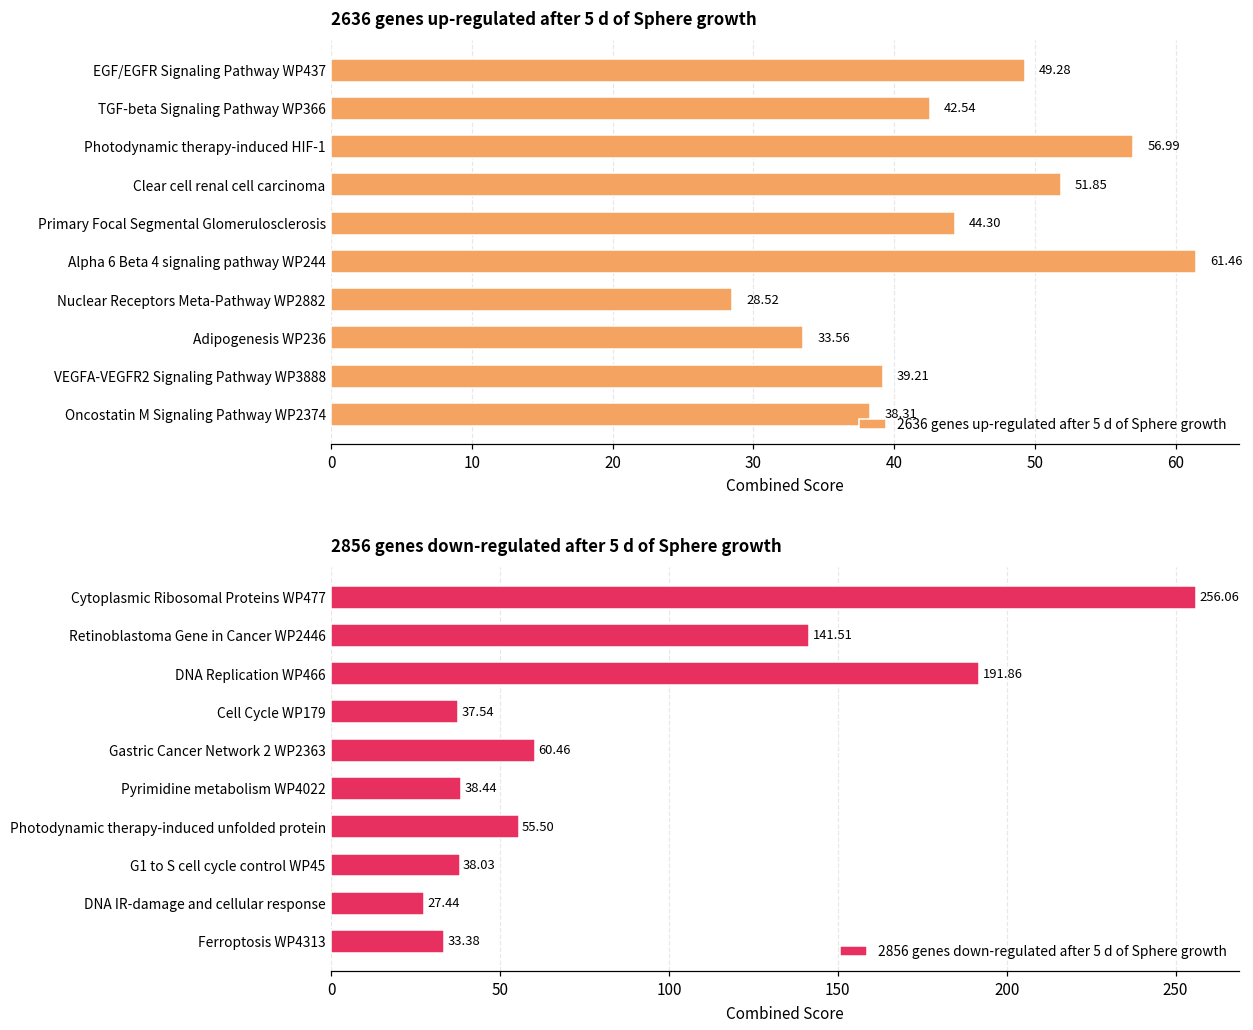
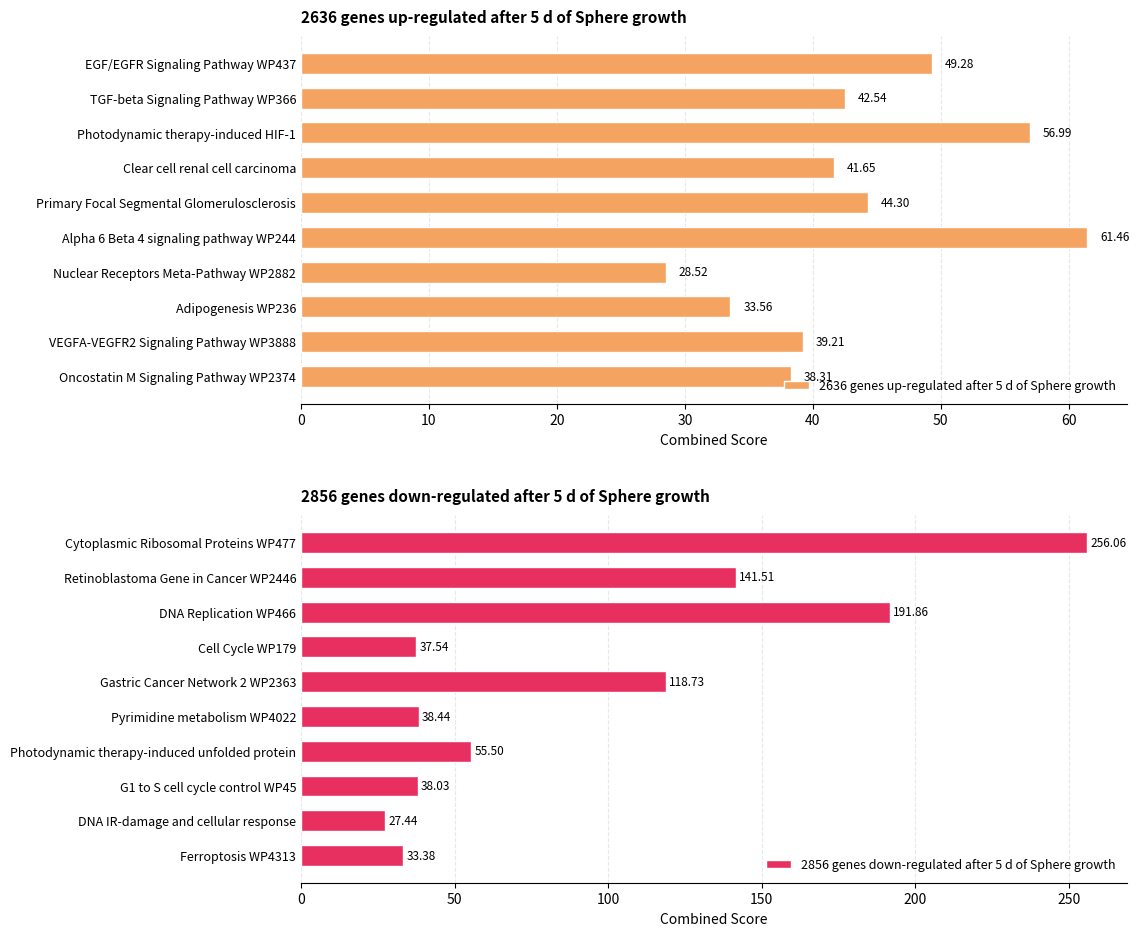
2636 genes up-regulated after 5 d of Sphere growth, Clear cell renal cell carcinoma: 51.85 -> 41.65
2856 genes down-regulated after 5 d of Sphere growth, Gastric Cancer Network 2 WP2363: 60.46 -> 118.73
